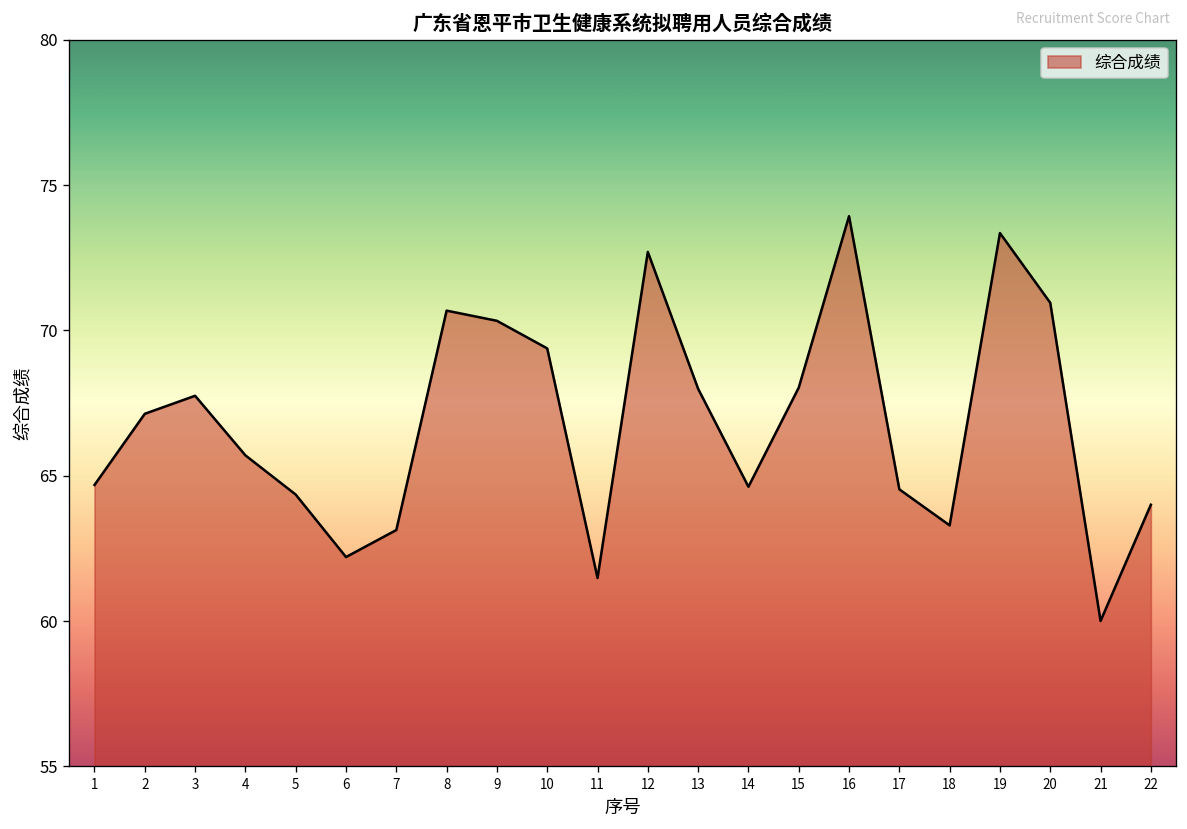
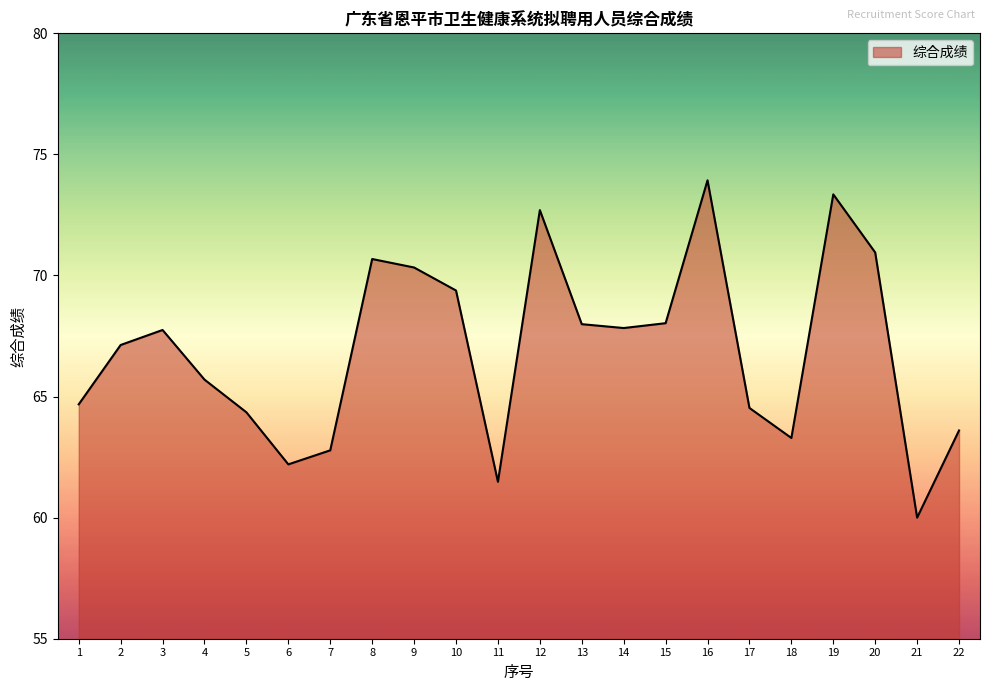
7: 63.1 -> 62.8
14: 64.6 -> 67.8
22: 64.0 -> 63.6
